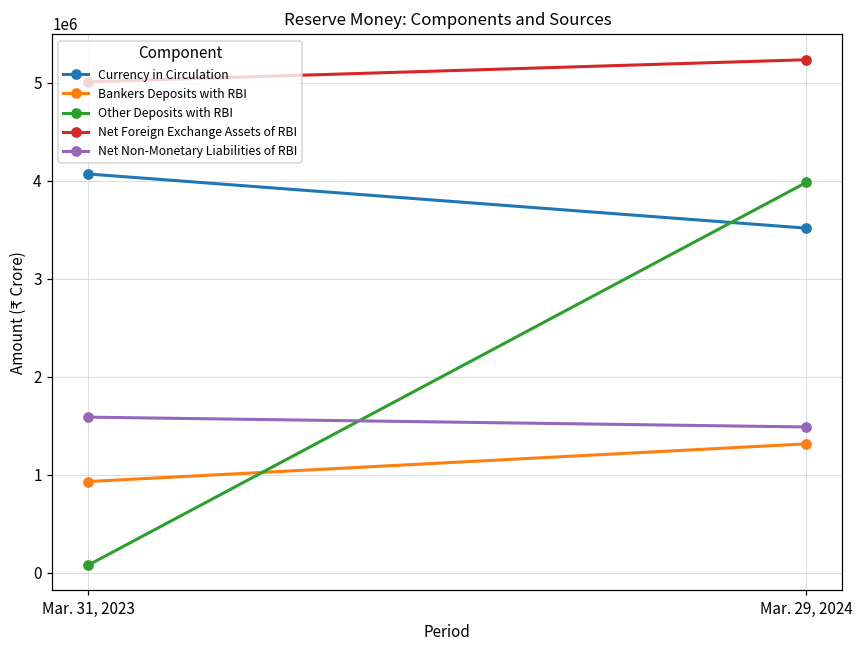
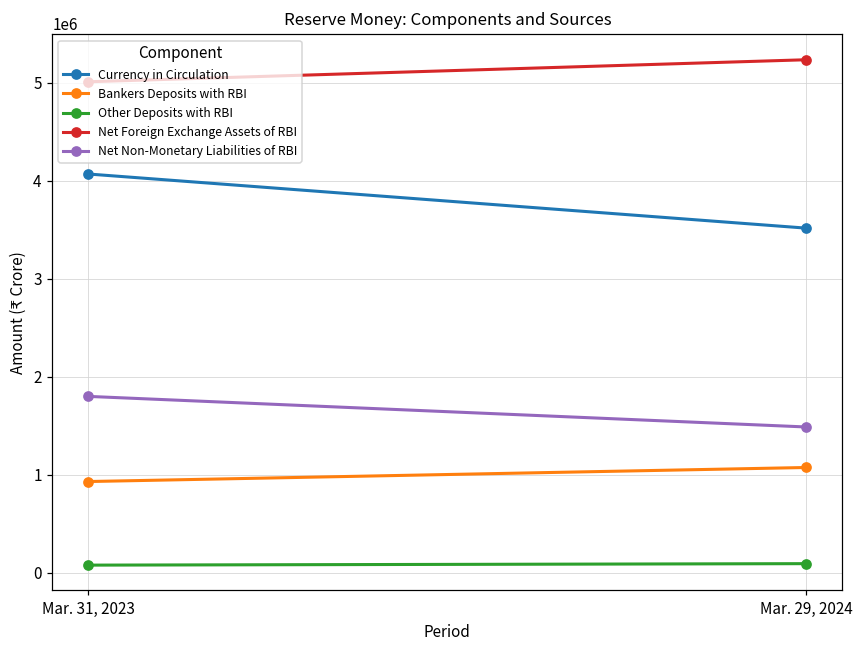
Net Non-Monetary Liabilities of RBI, Mar. 31, 2023: 1600000 -> 1800000
Bankers Deposits with RBI, Mar. 29, 2024: 1300000 -> 1100000
Other Deposits with RBI, Mar. 29, 2024: 4000000 -> 100000
